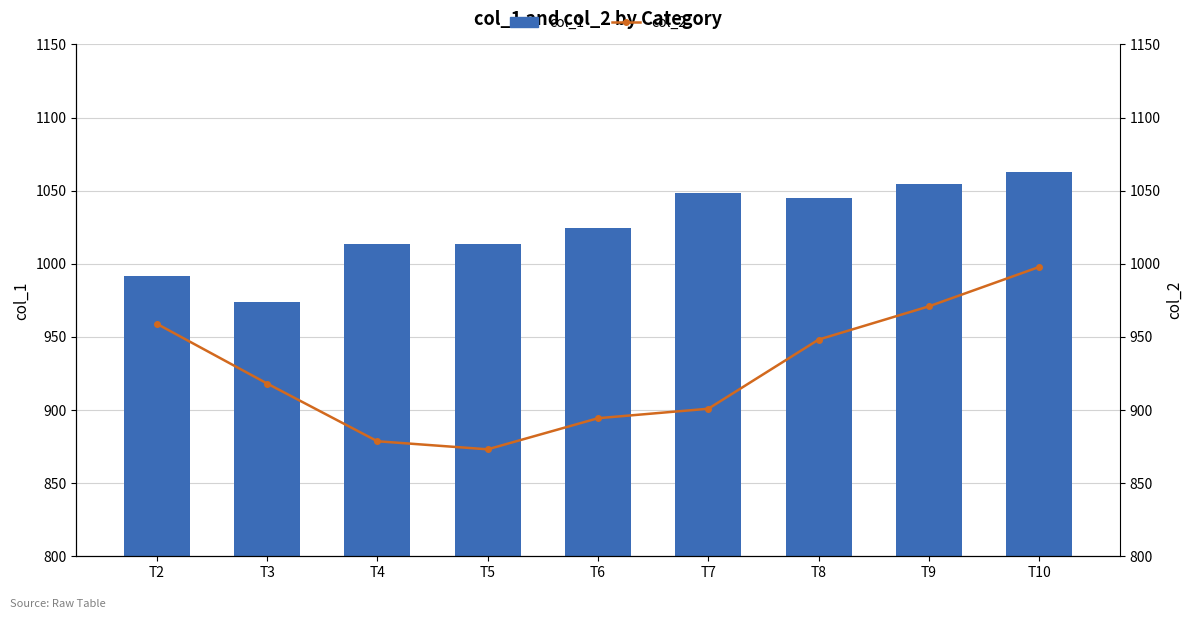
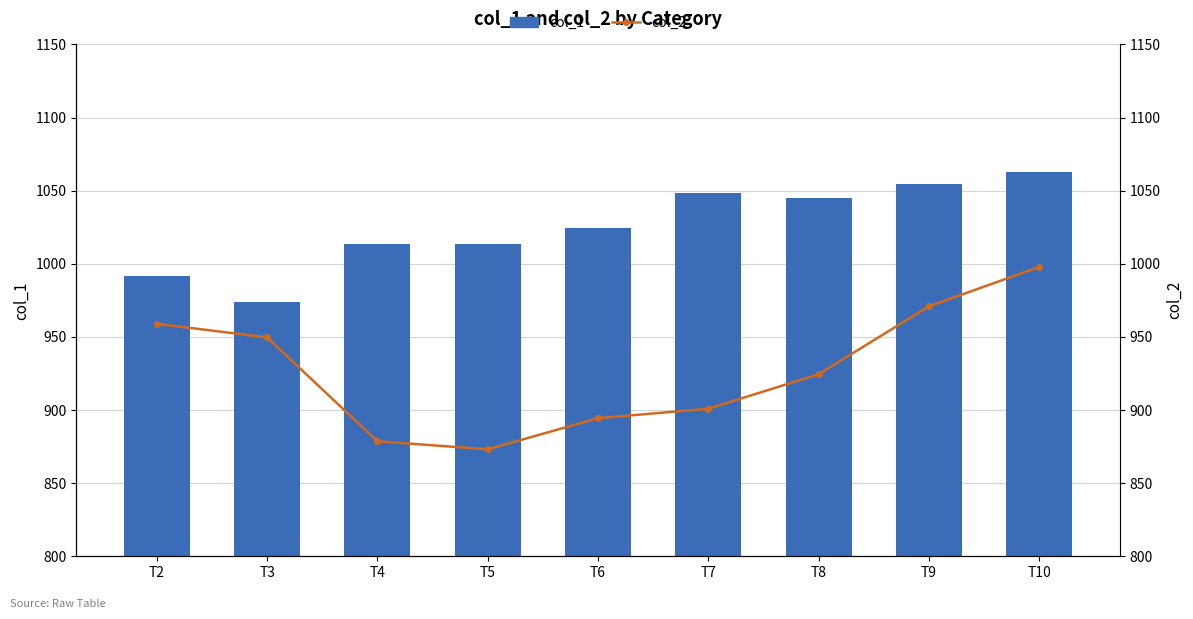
col_2, T3: 918 -> 950
col_2, T8: 948 -> 924
